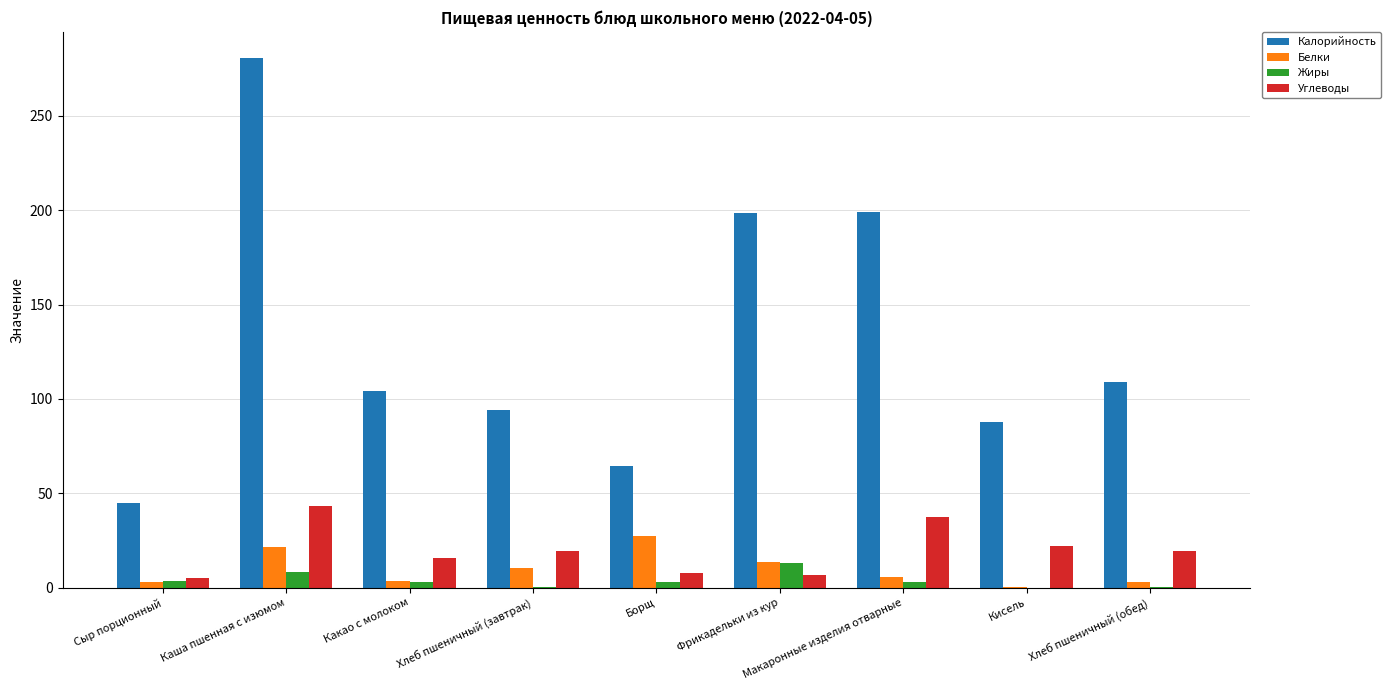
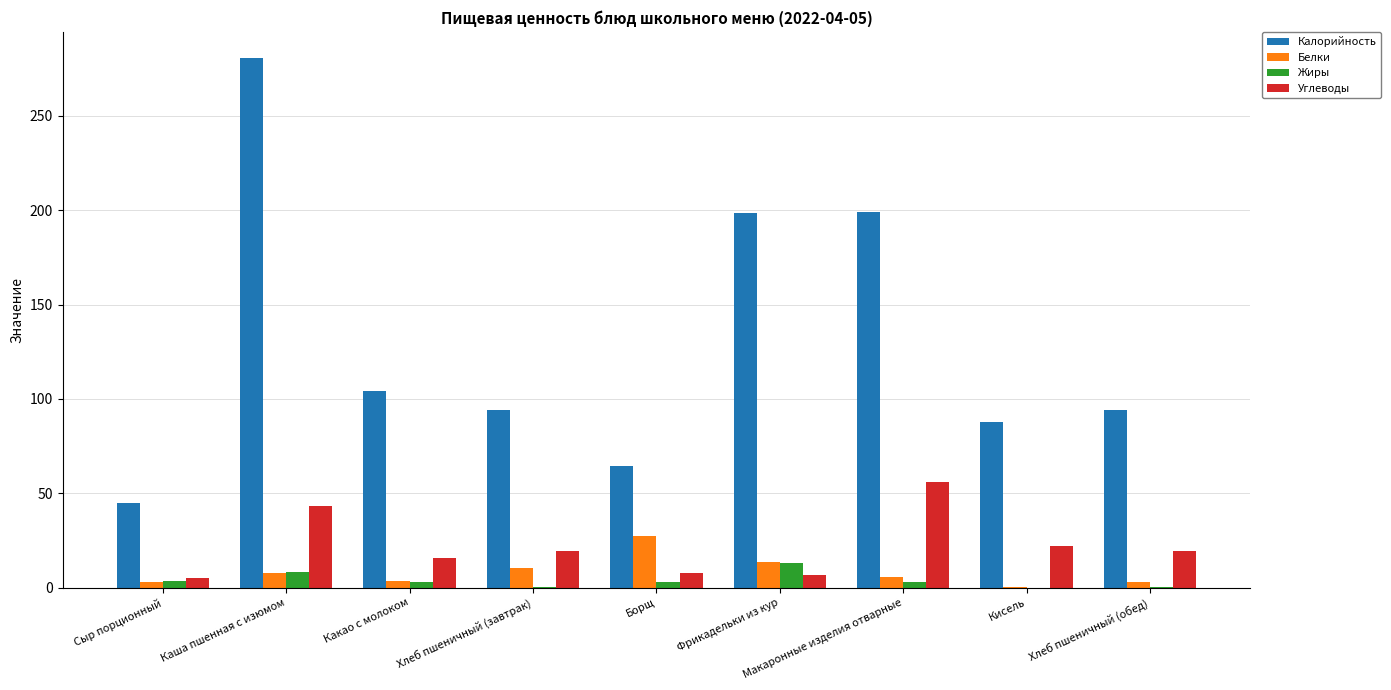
Белки, Каша пшенная с изюмом: 22 -> 8
Углеводы, Макаронные изделия отварные: 37 -> 56
Калорийность, Хлеб пшеничный (обед): 109 -> 94
